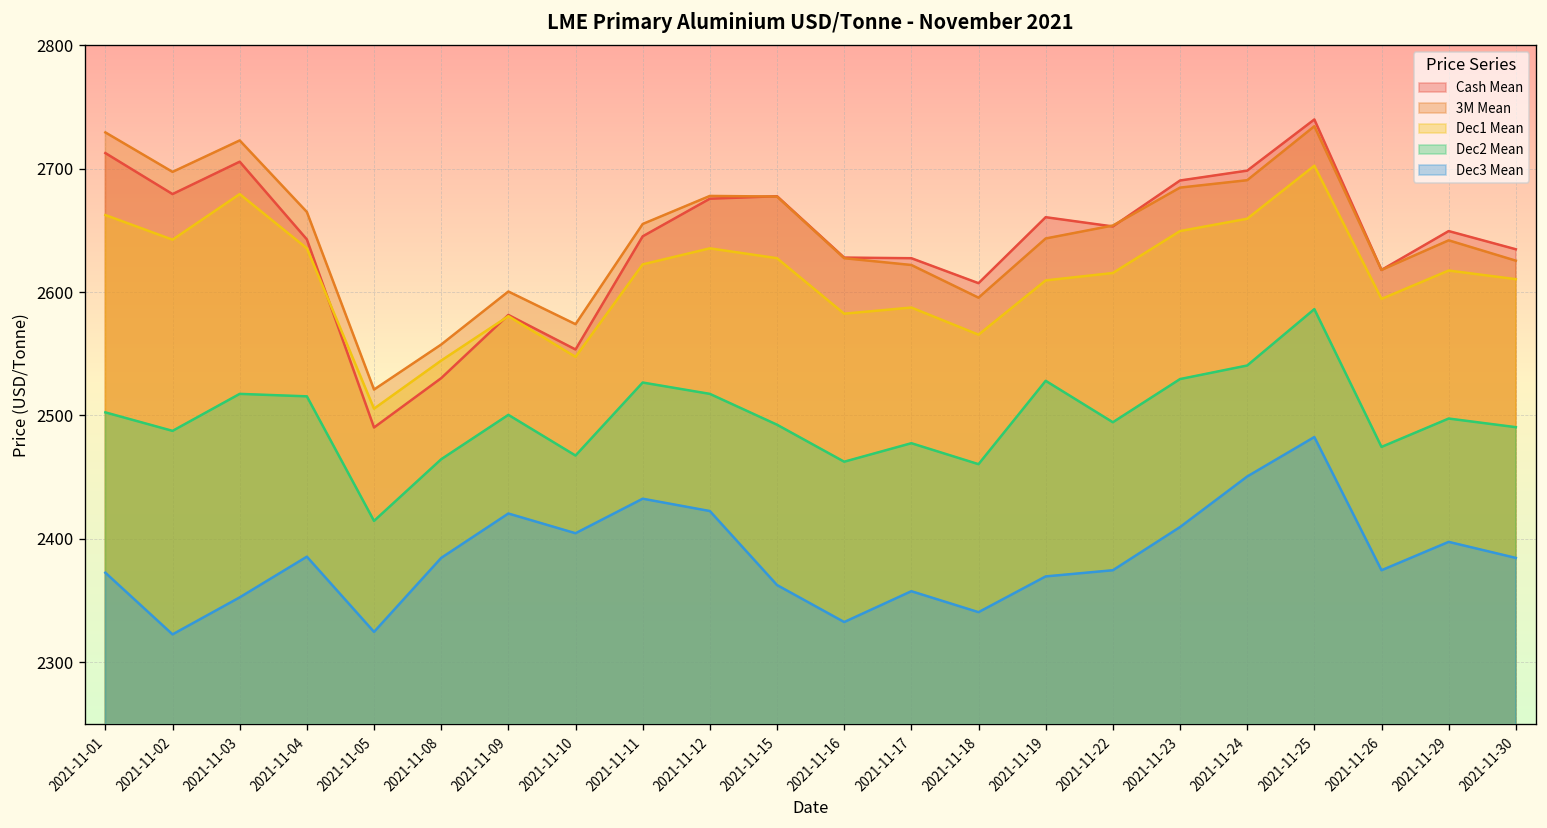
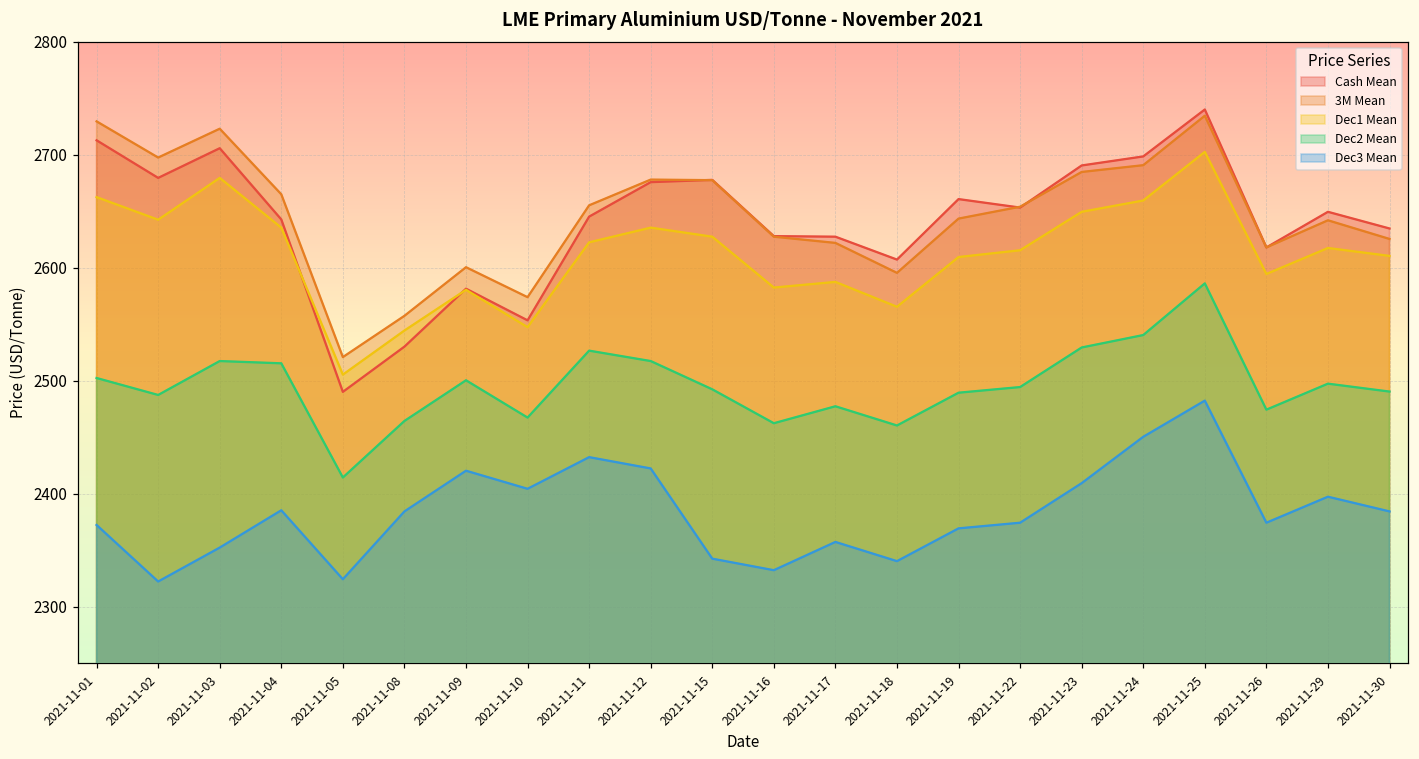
Dec3 Mean, 2021-11-15: 2363 -> 2343
Dec2 Mean, 2021-11-19: 2528 -> 2490
